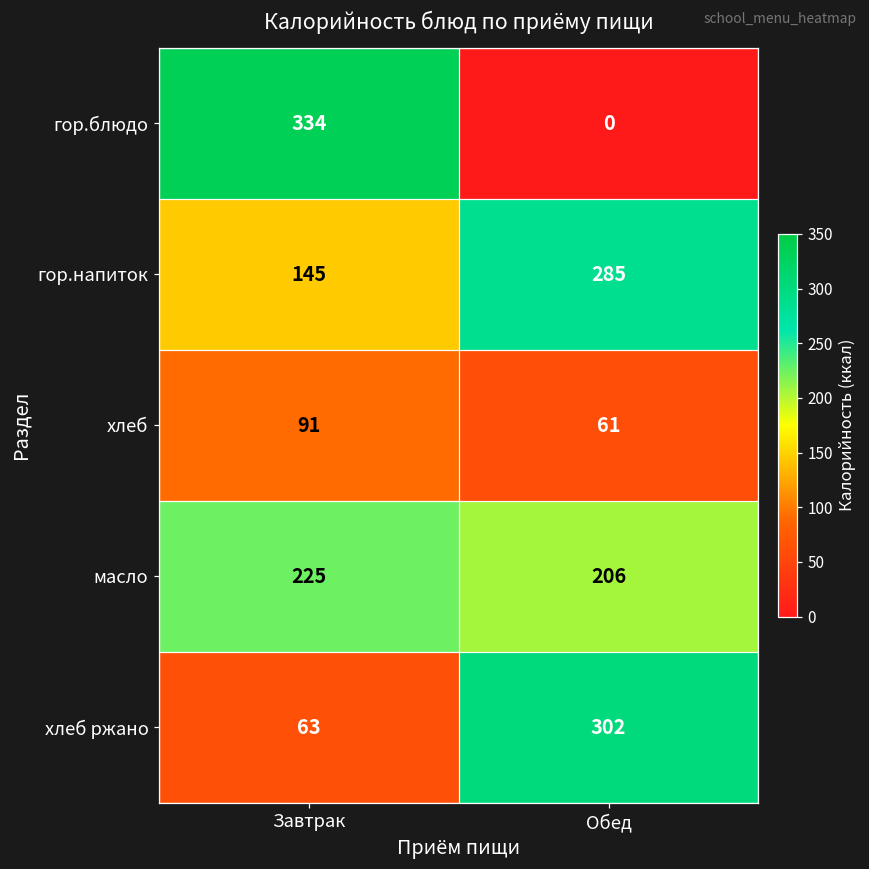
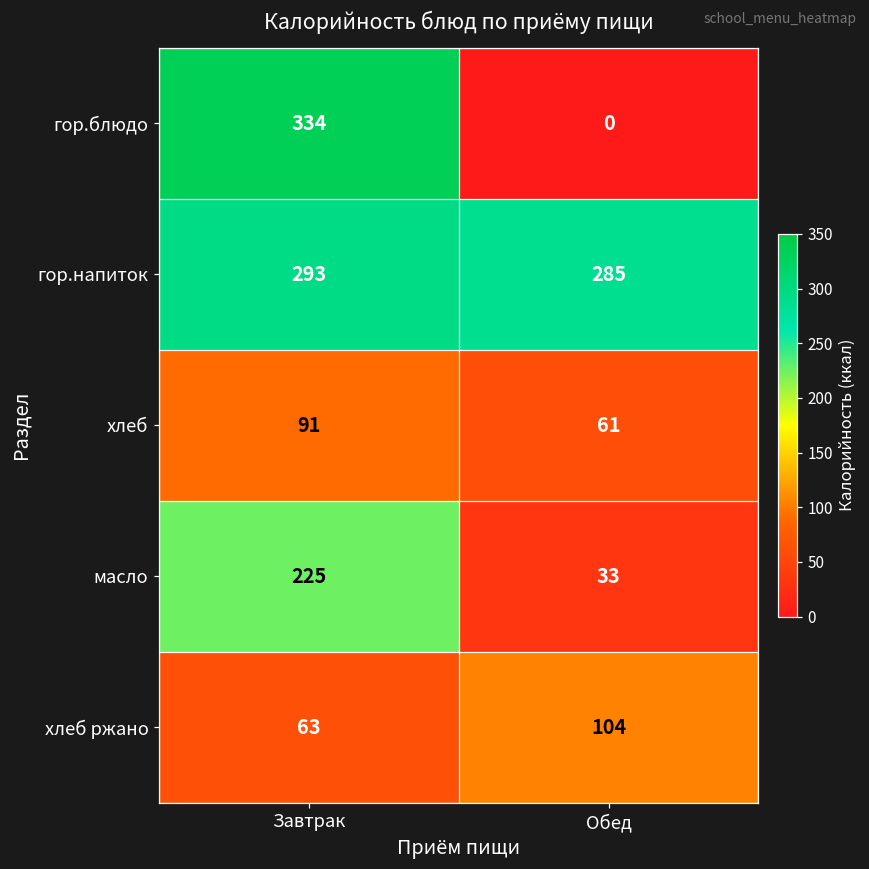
гор.напиток, Завтрак: 145 -> 293
масло, Обед: 206 -> 33
хлеб ржано, Обед: 302 -> 104
